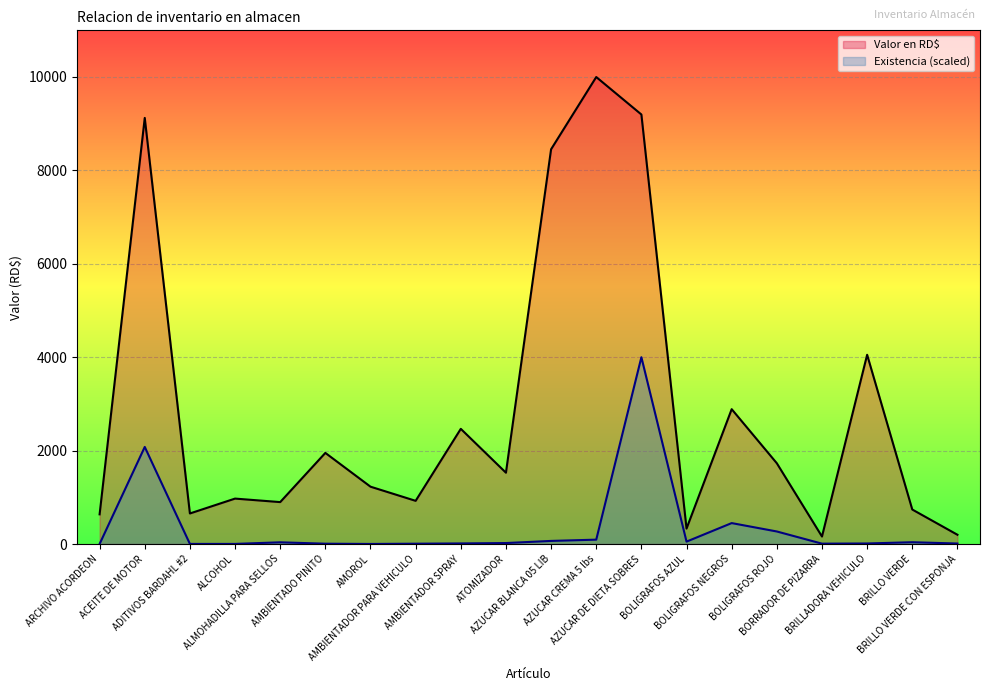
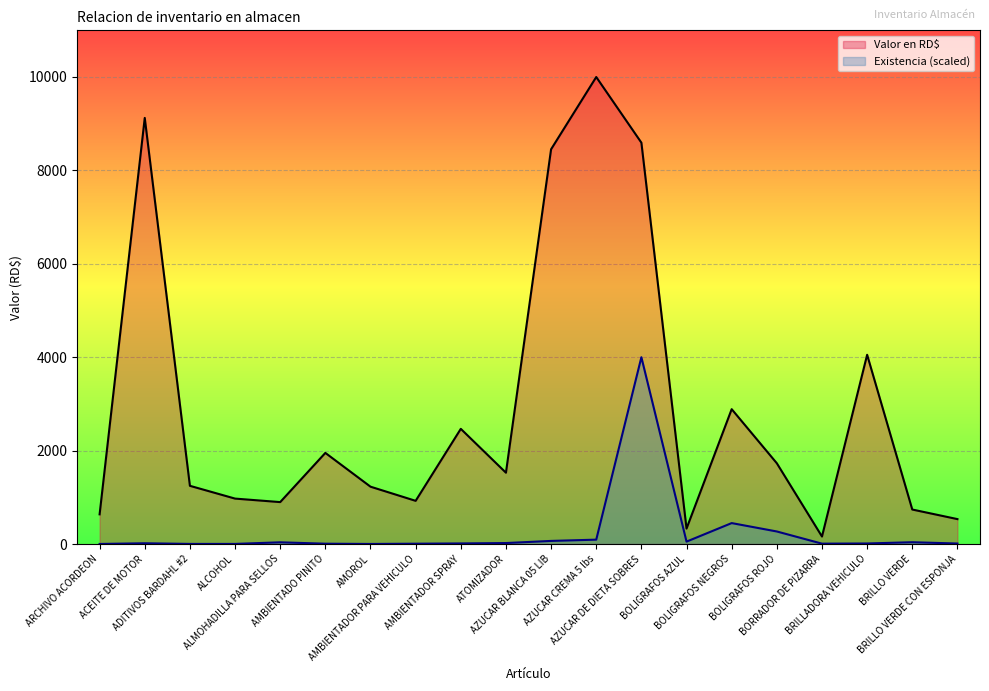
Existencia (scaled), ACEITE DE MOTOR: 2100 -> 0
Valor en RD$, ADITIVOS BARDAHL #2: 700 -> 1200
Valor en RD$, AZUCAR DE DIETA SOBRES: 9200 -> 8600
Valor en RD$, BRILLO VERDE CON ESPONJA: 200 -> 500
